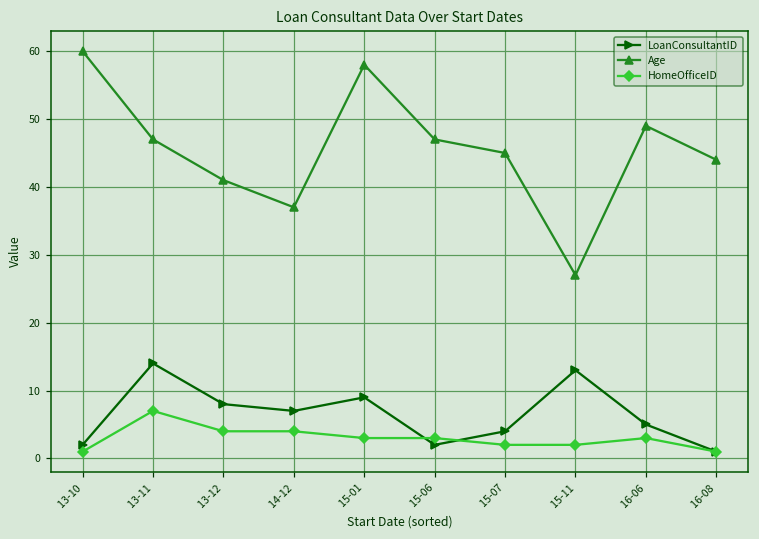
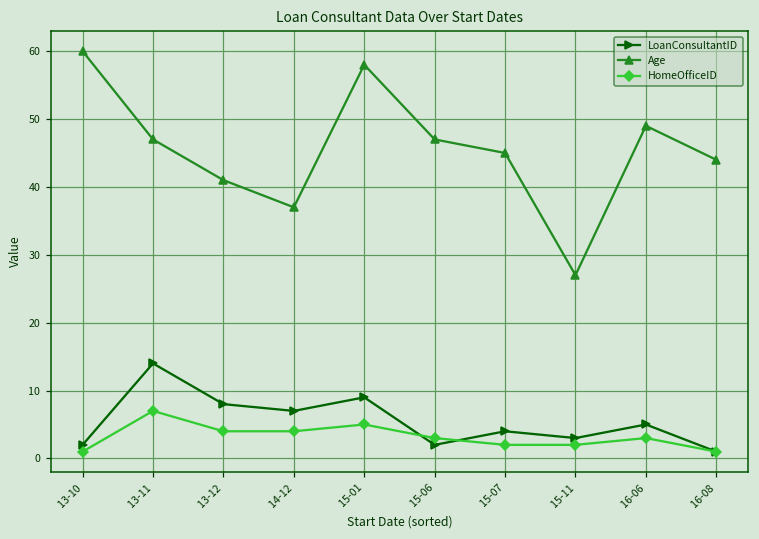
HomeOfficeID, 15-01: 3 -> 5
LoanConsultantID, 15-11: 13 -> 3
